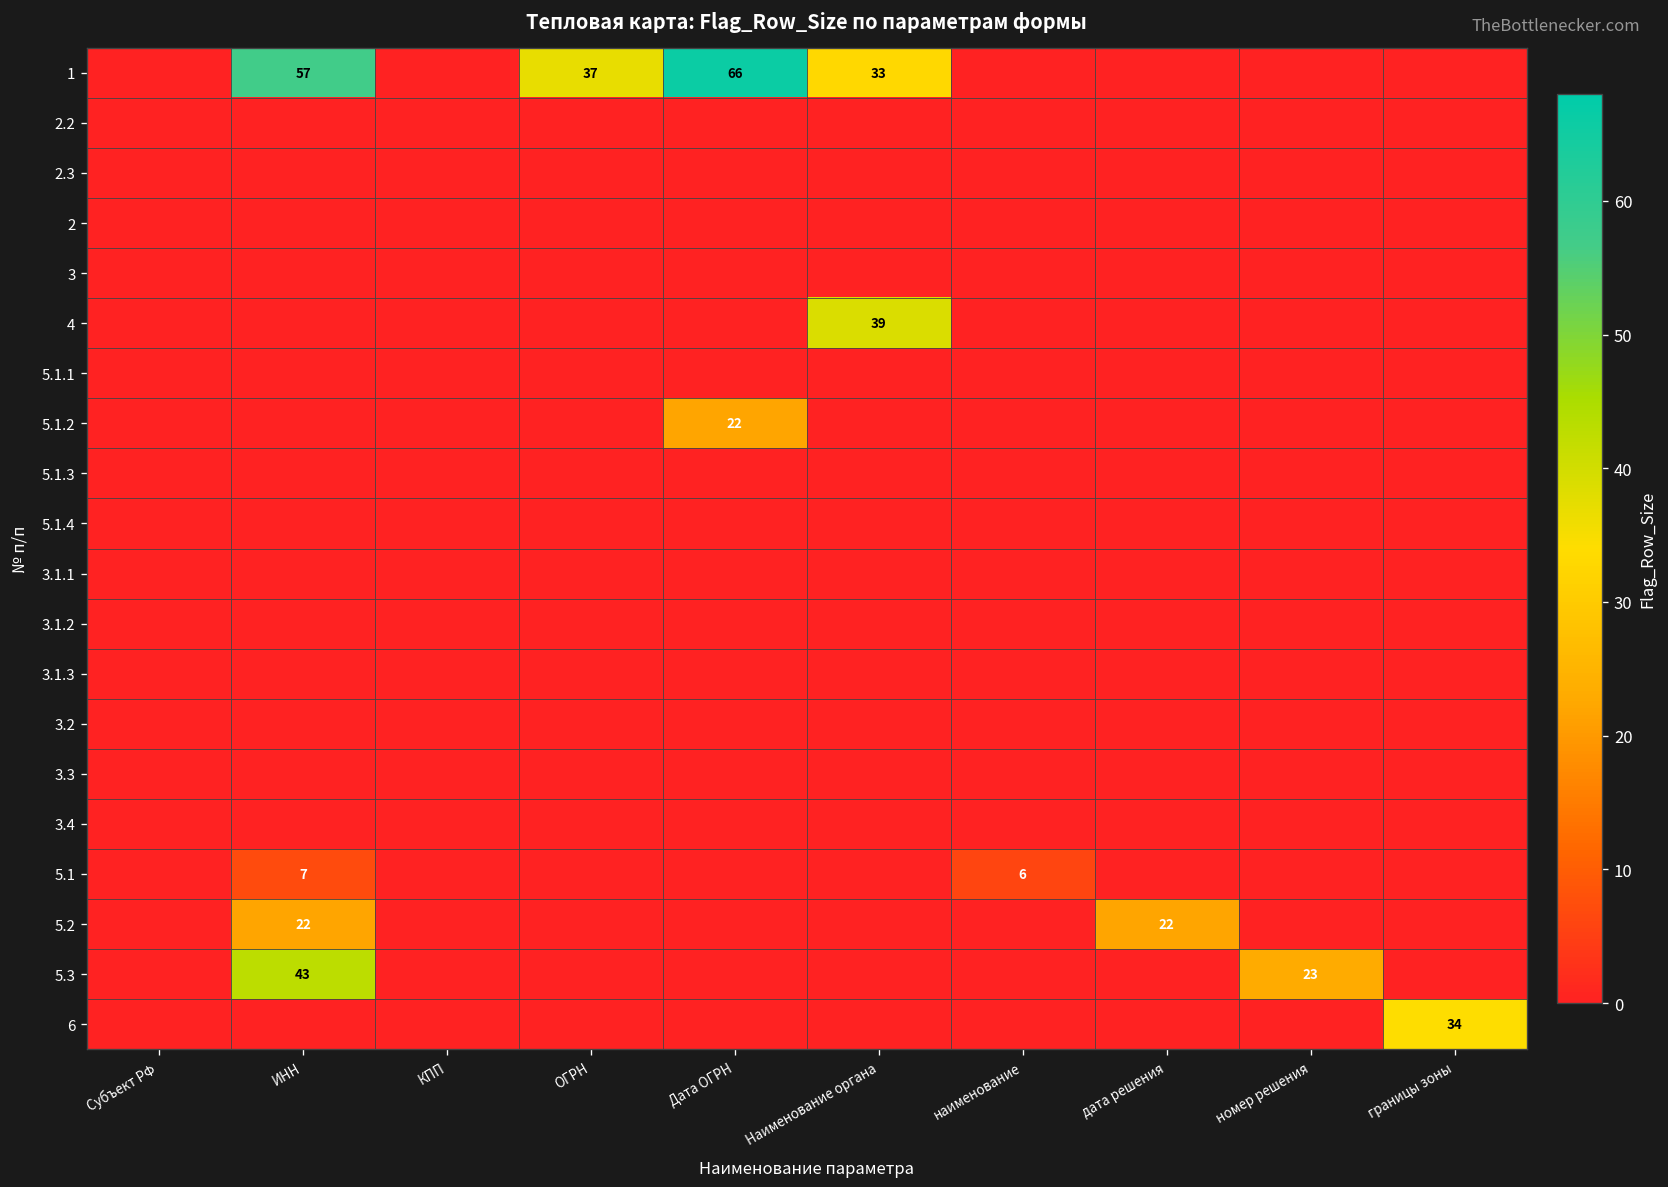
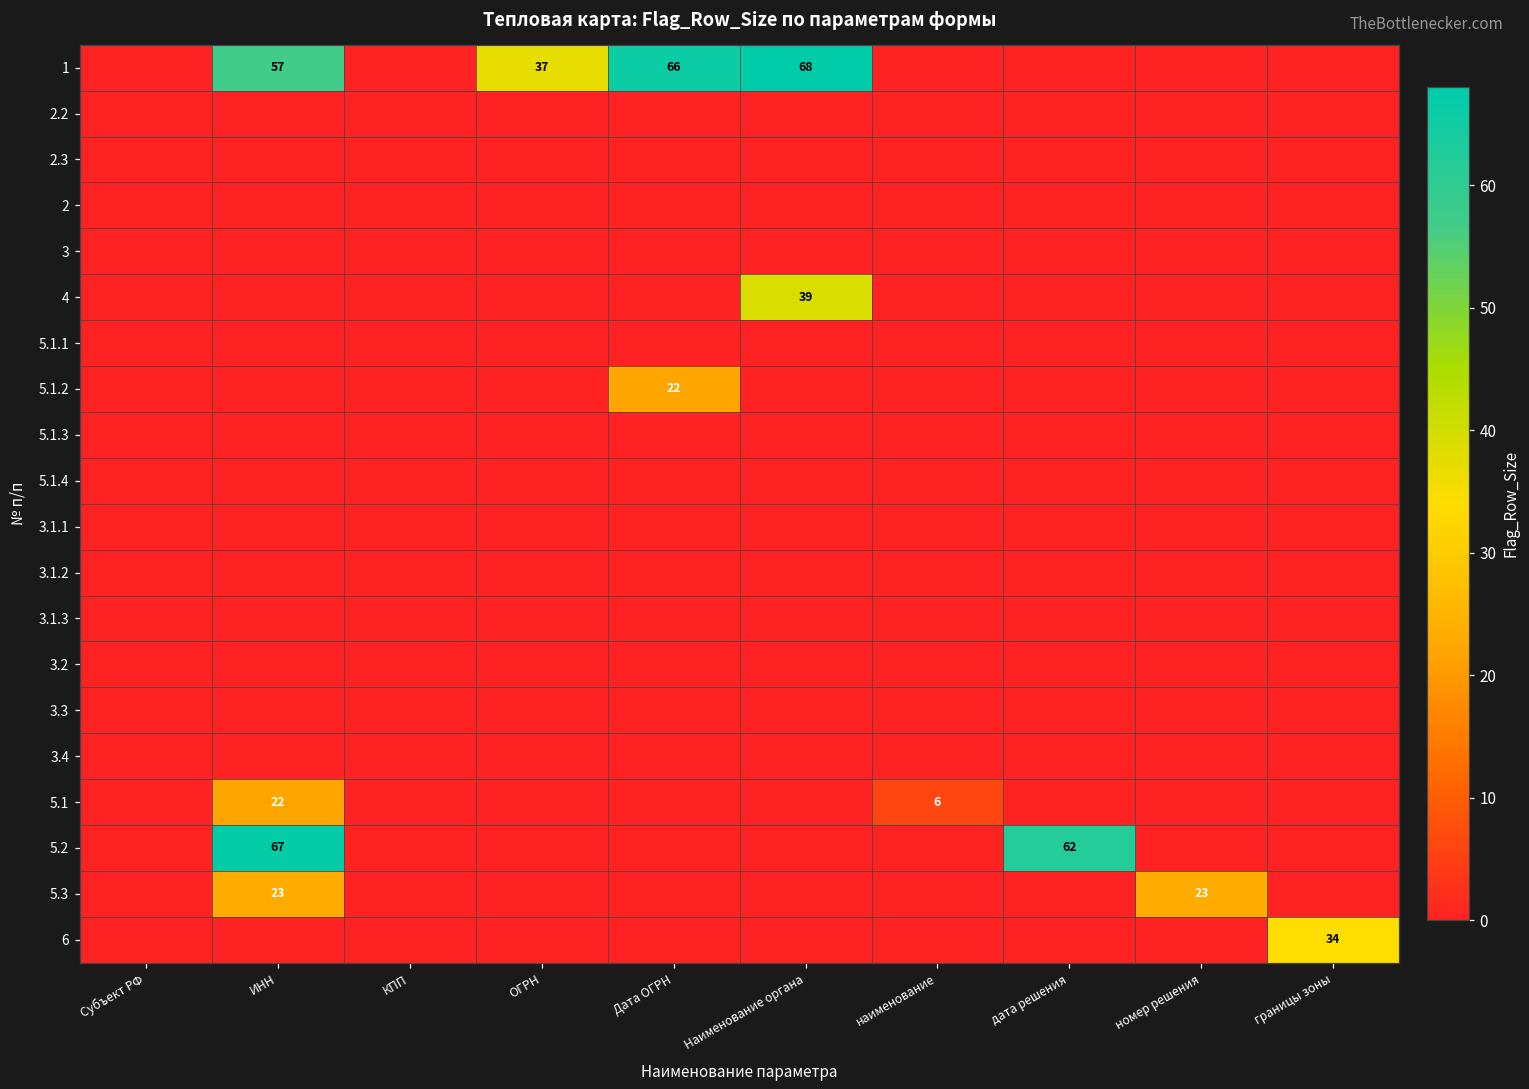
1, Наименование органа: 33 -> 68
5.1, ИНН: 7 -> 22
5.2, ИНН: 22 -> 67
5.2, дата решения: 22 -> 62
5.3, ИНН: 43 -> 23
